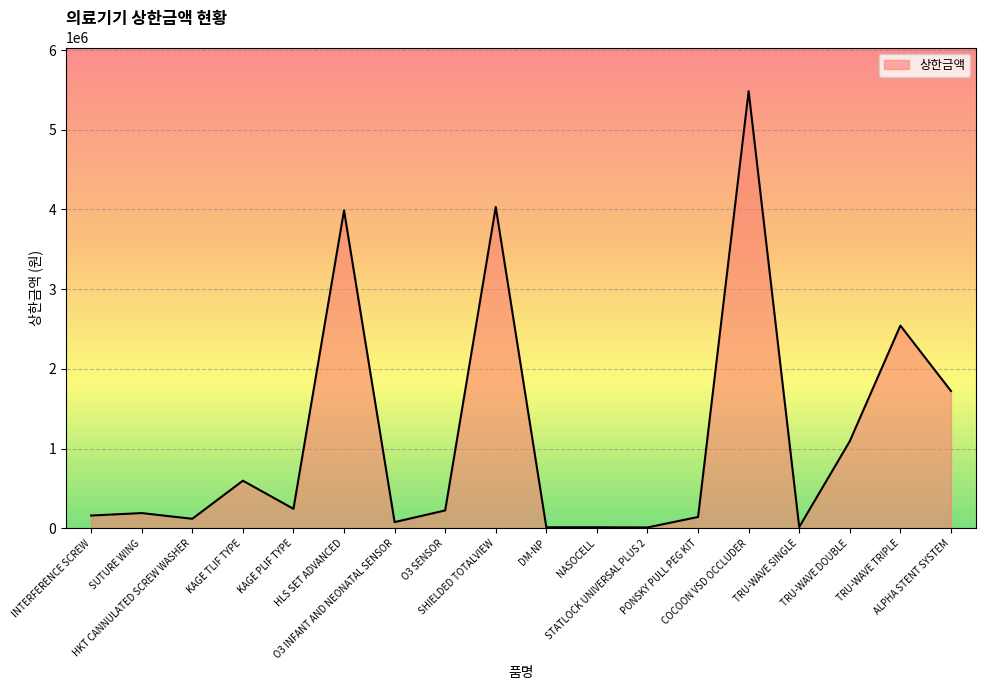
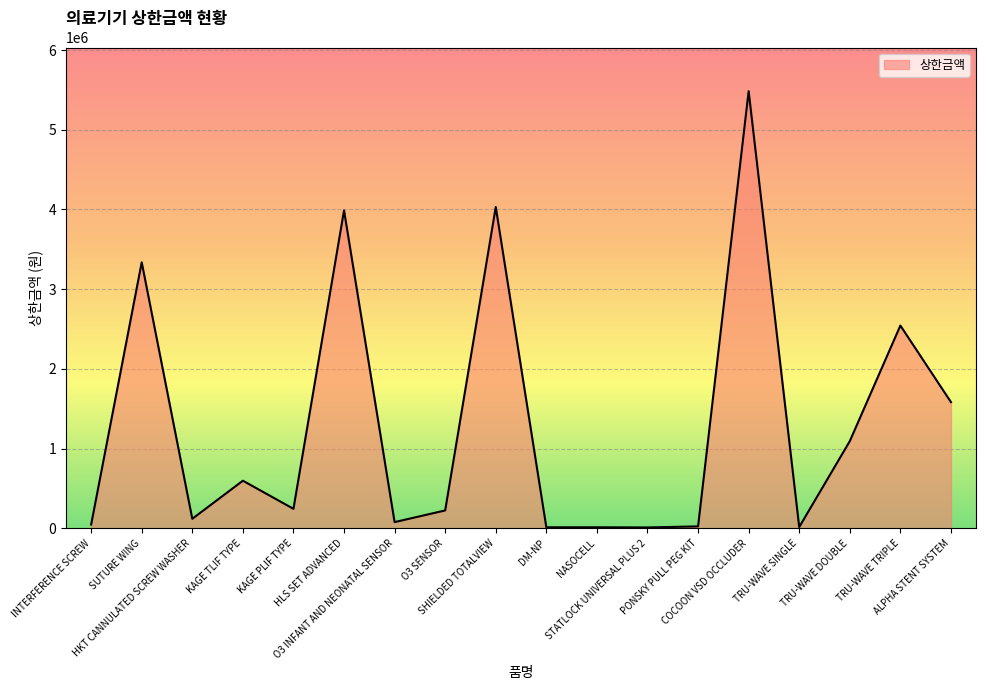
INTERFERENCE SCREW: 200000 -> 0
SUTURE WING: 200000 -> 3300000
PONSKY PULL PEG KIT: 100000 -> 0
ALPHA STENT SYSTEM: 1700000 -> 1600000
